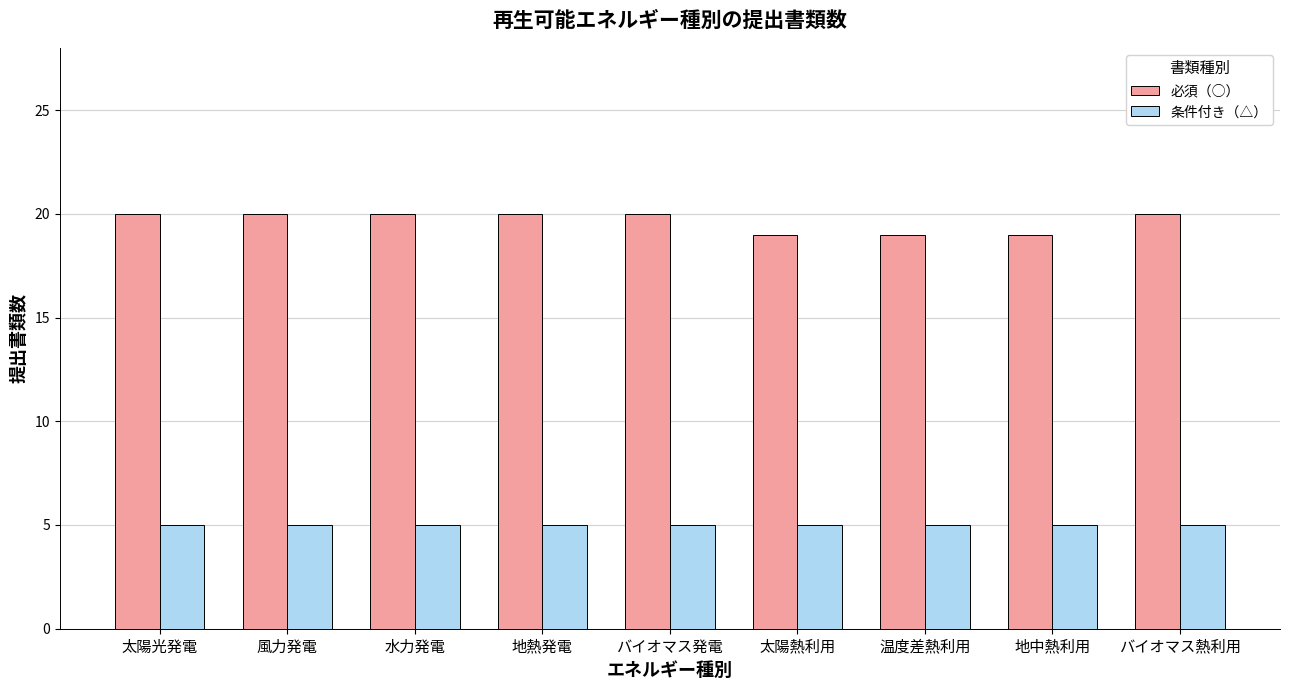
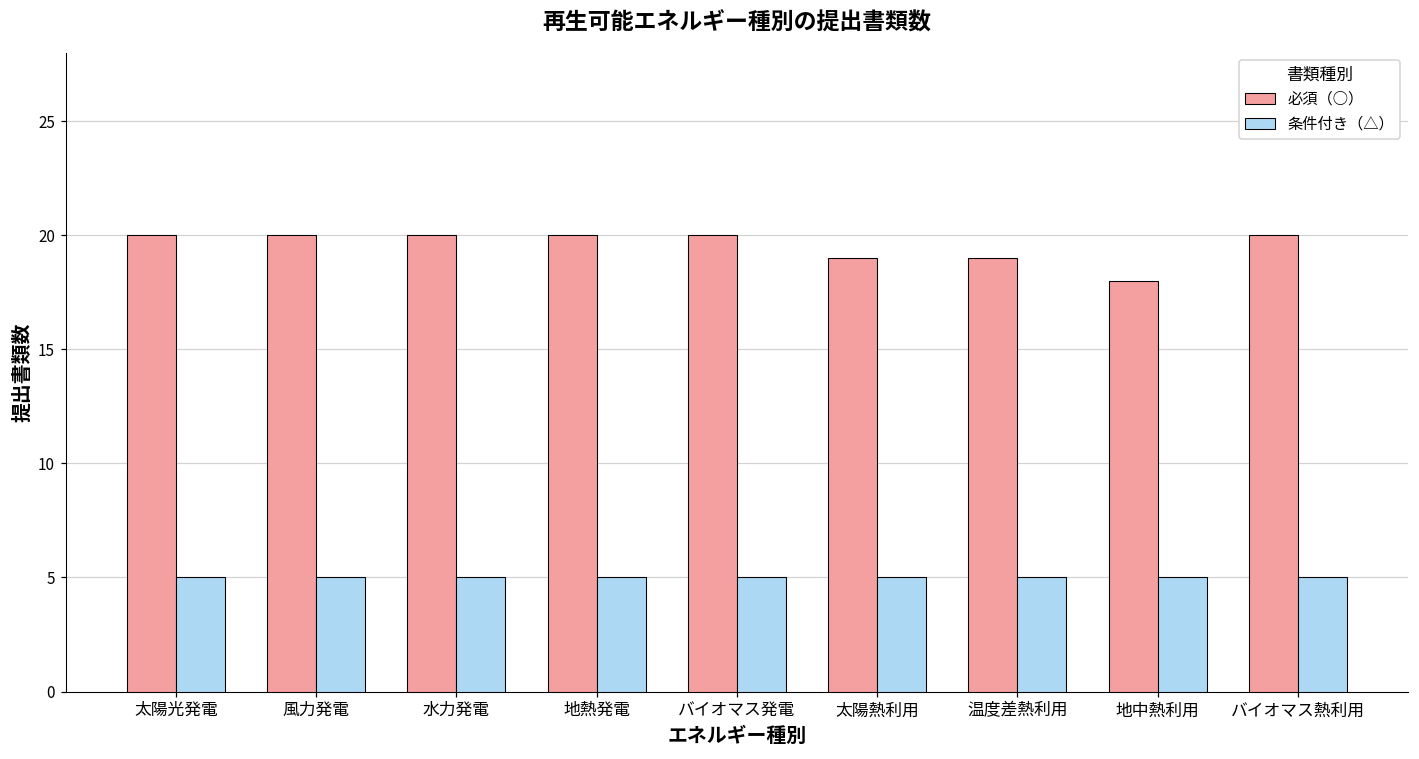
必須（○）, 地中熱利用: 19 -> 18
